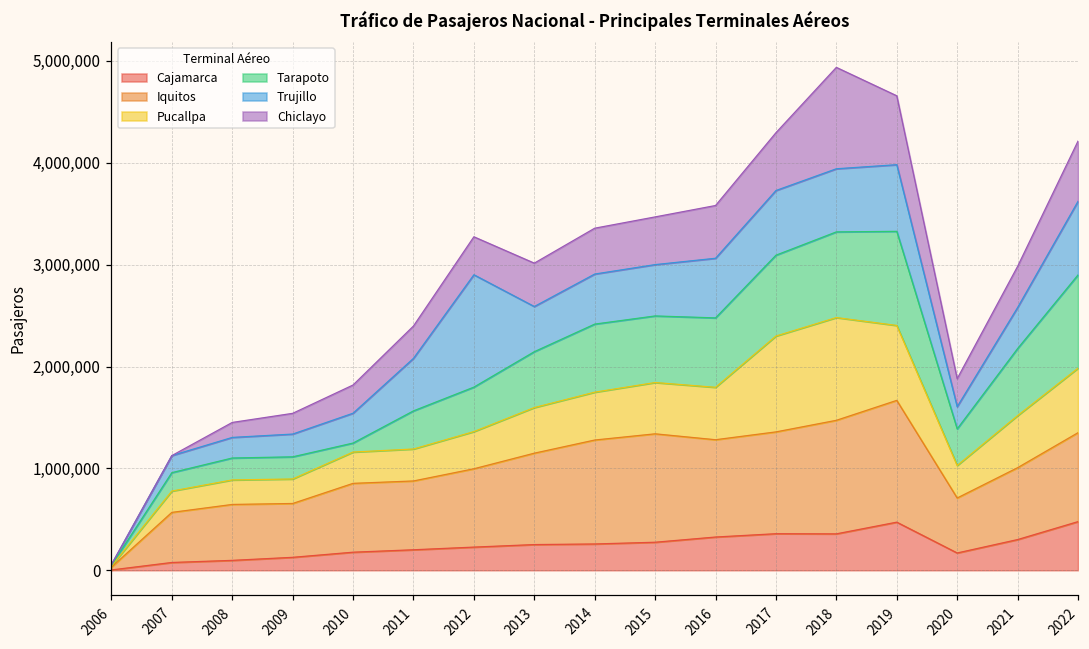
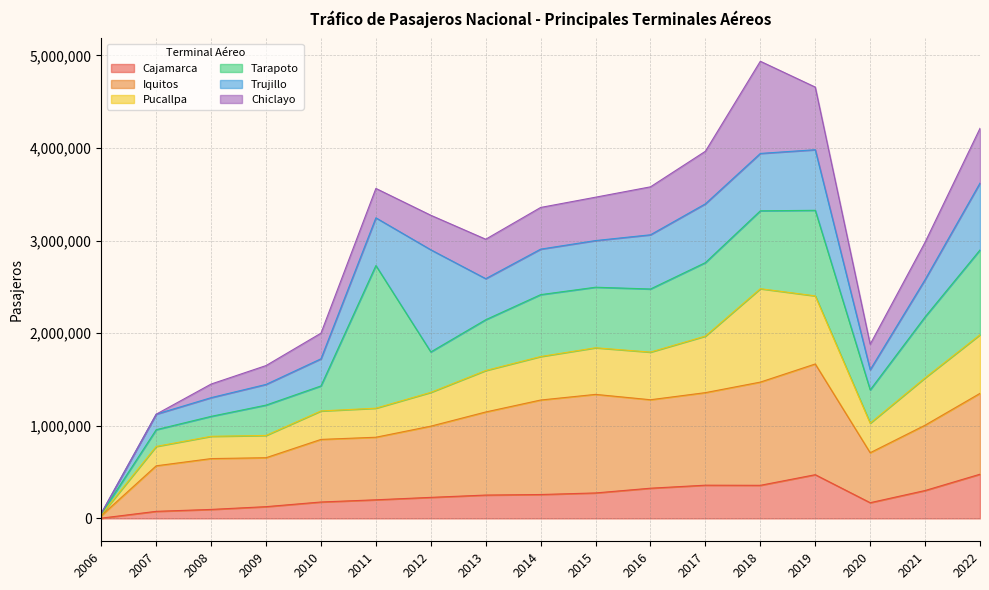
Tarapoto, 2009: 200,000 -> 300,000
Tarapoto, 2010: 100,000 -> 300,000
Tarapoto, 2011: 400,000 -> 1,500,000
Pucallpa, 2017: 900,000 -> 600,000
